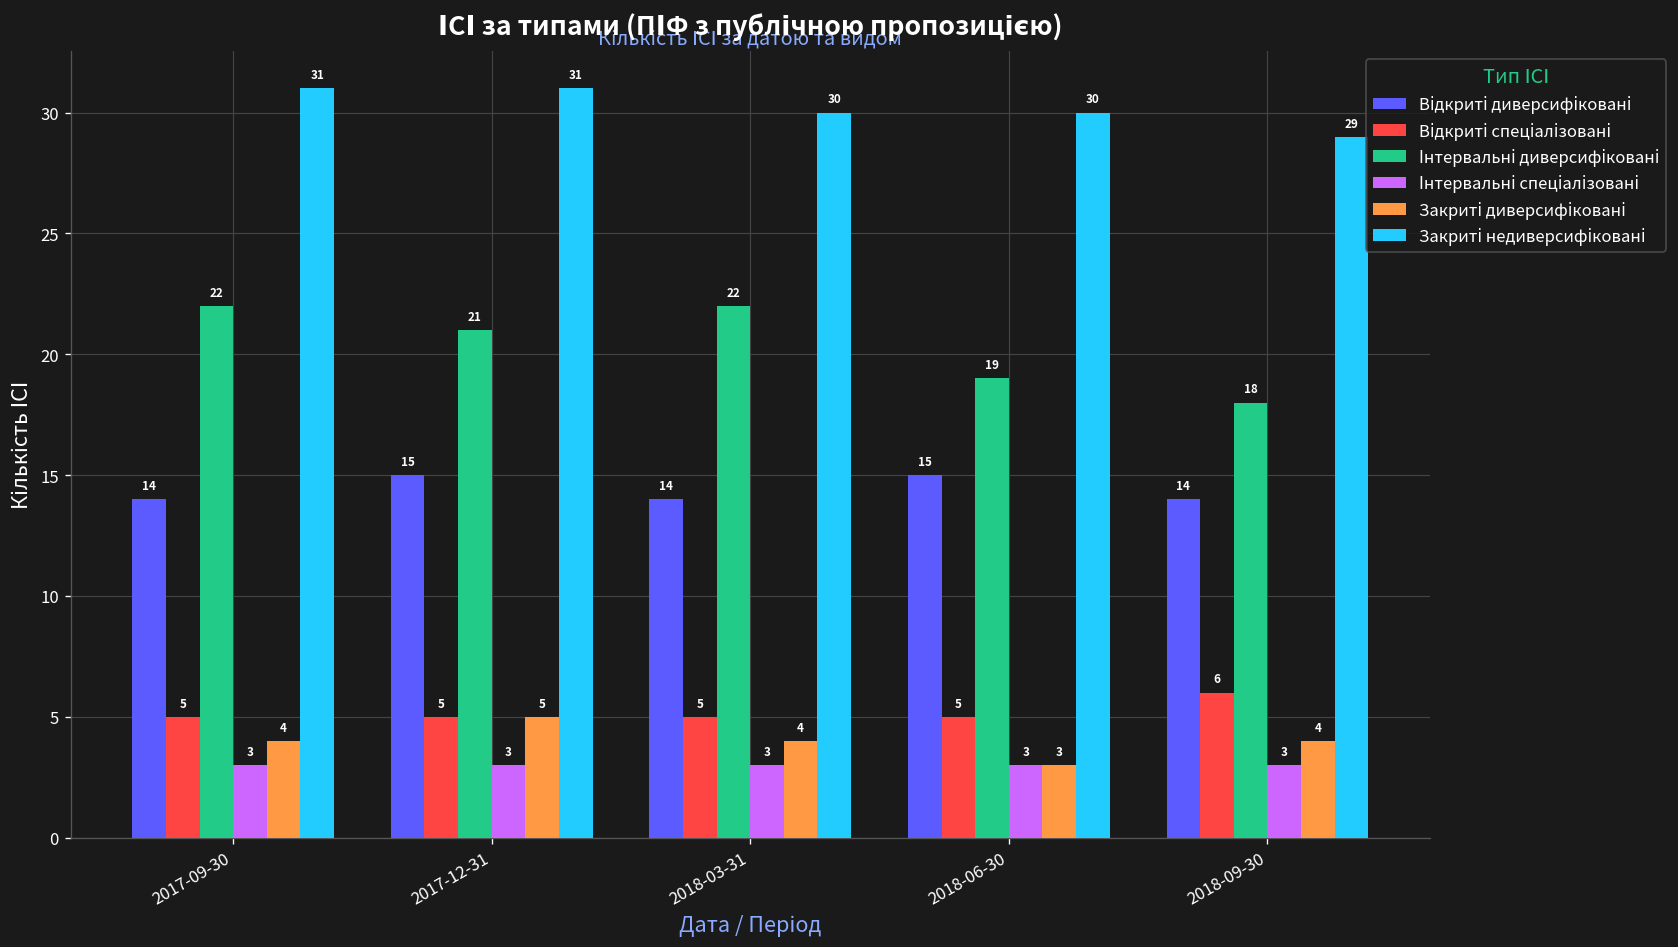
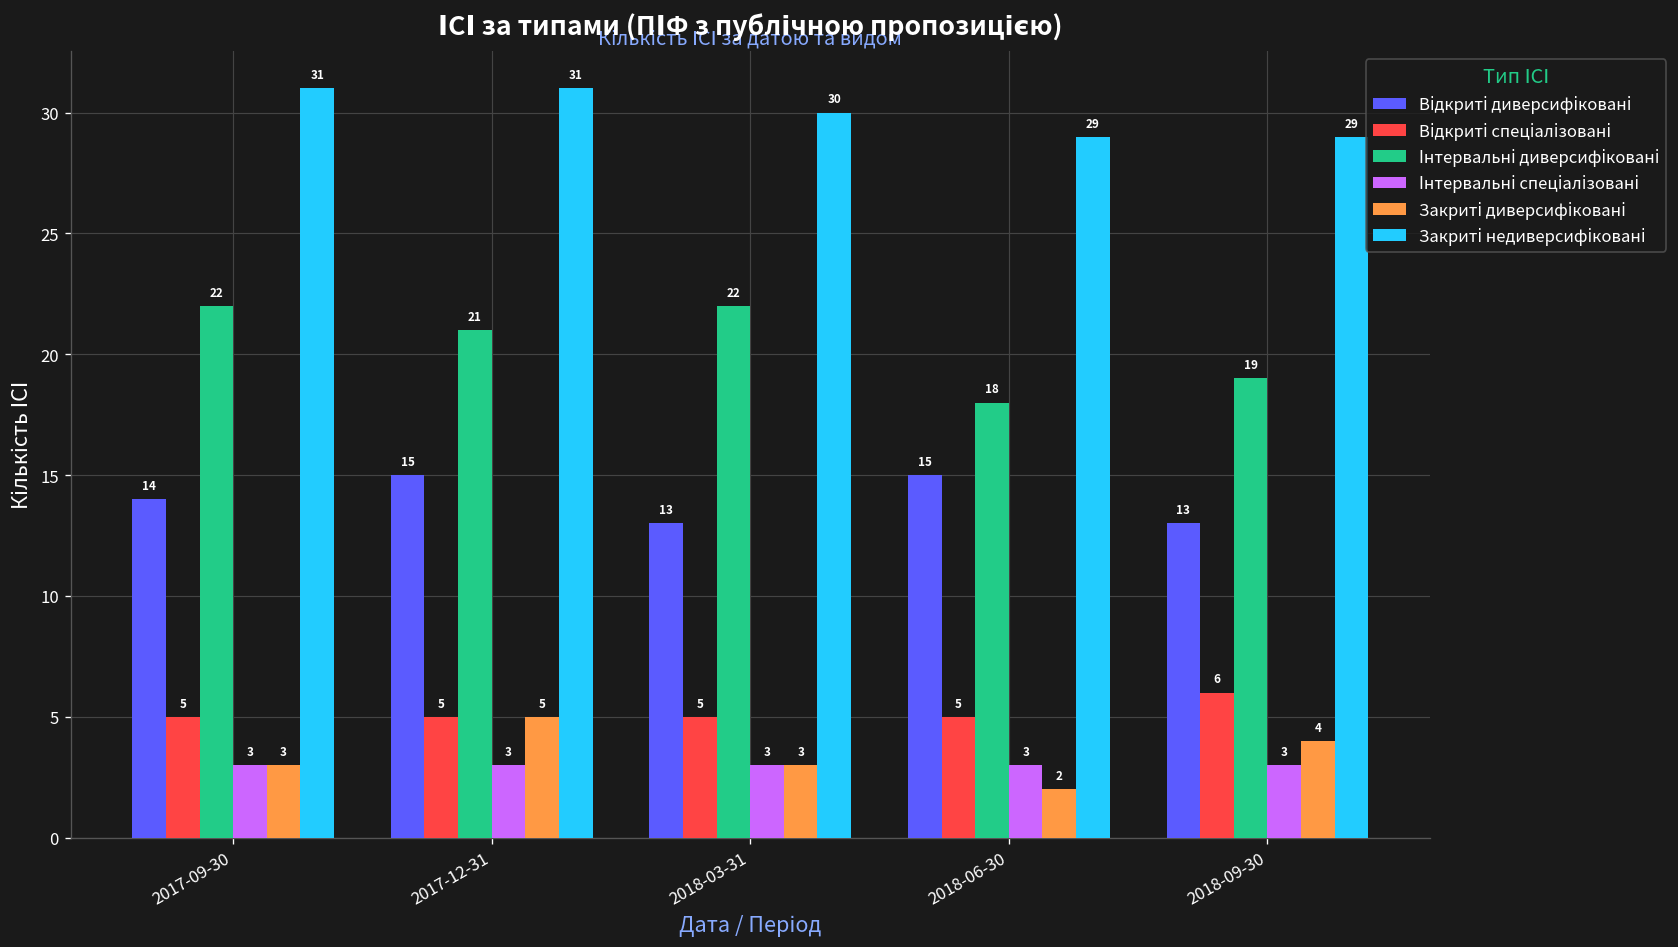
Закриті диверсифіковані, 2017-09-30: 4 -> 3
Відкриті диверсифіковані, 2018-03-31: 14 -> 13
Закриті диверсифіковані, 2018-03-31: 4 -> 3
Інтервальні диверсифіковані, 2018-06-30: 19 -> 18
Закриті диверсифіковані, 2018-06-30: 3 -> 2
Закриті недиверсифіковані, 2018-06-30: 30 -> 29
Відкриті диверсифіковані, 2018-09-30: 14 -> 13
Інтервальні диверсифіковані, 2018-09-30: 18 -> 19
